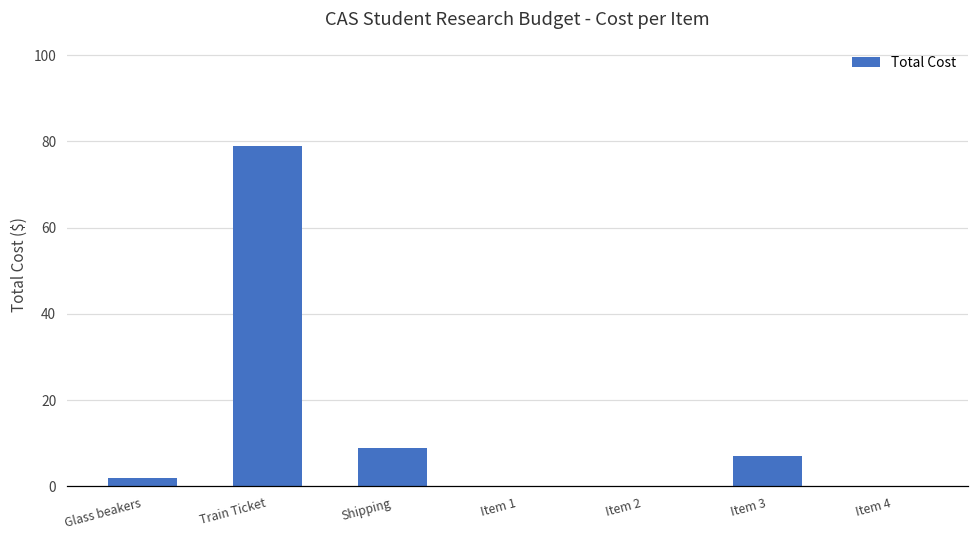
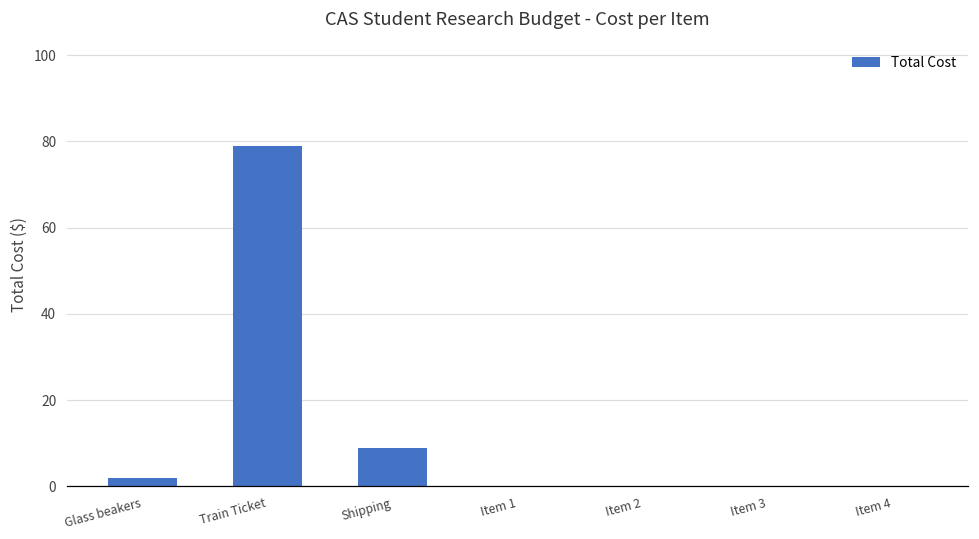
Item 3: 7 -> 0
